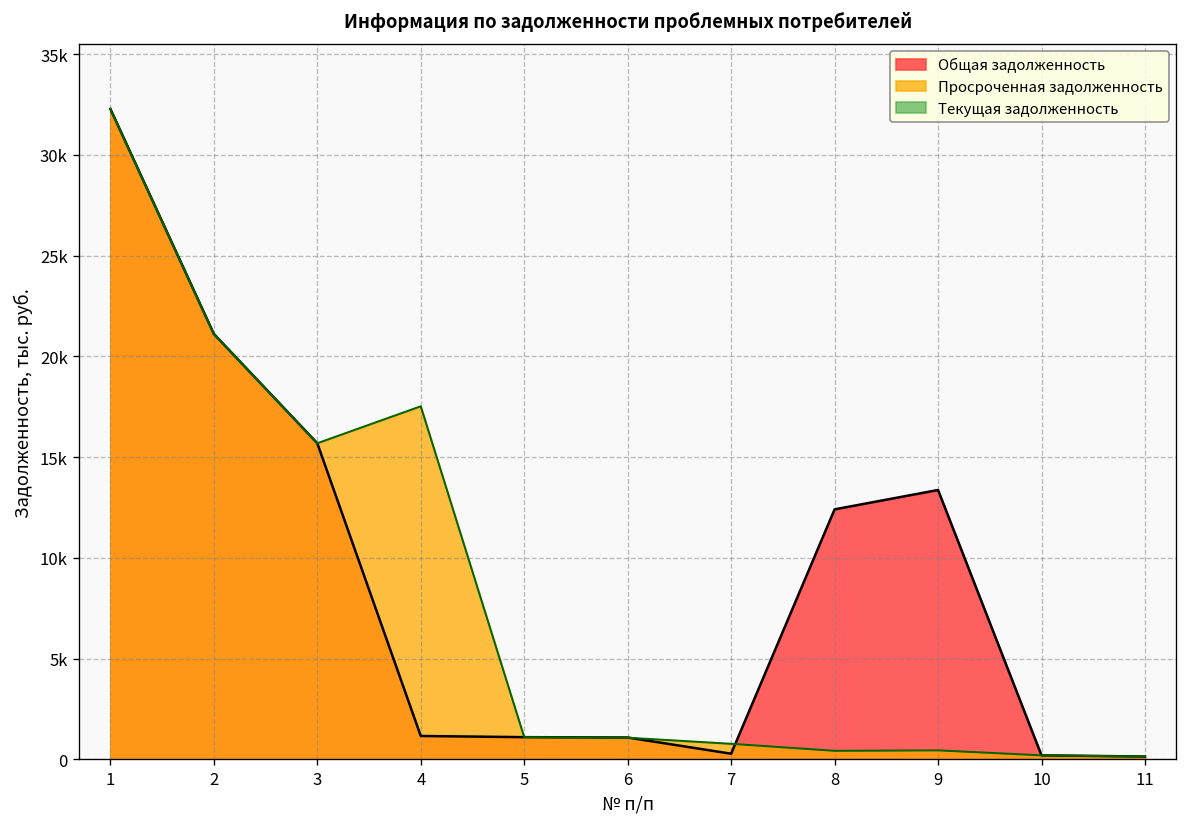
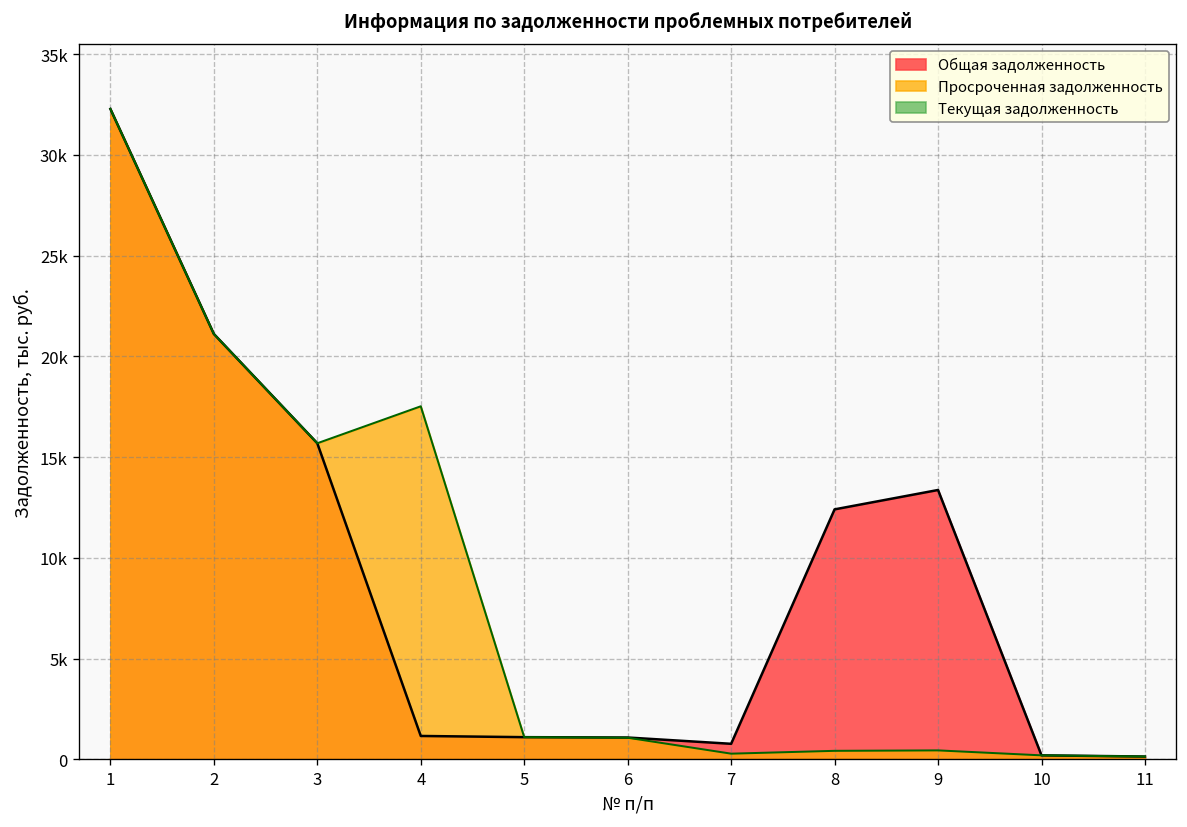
Общая задолженность, 7: 300 -> 800
Просроченная задолженность, 7: 800 -> 300
